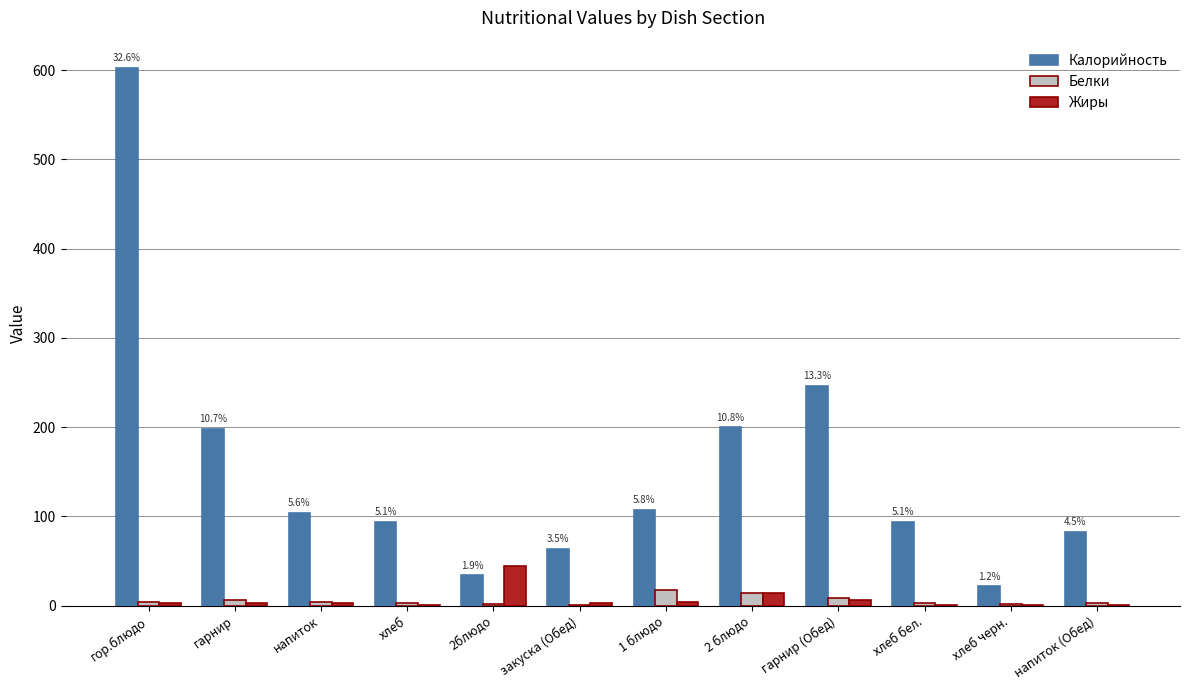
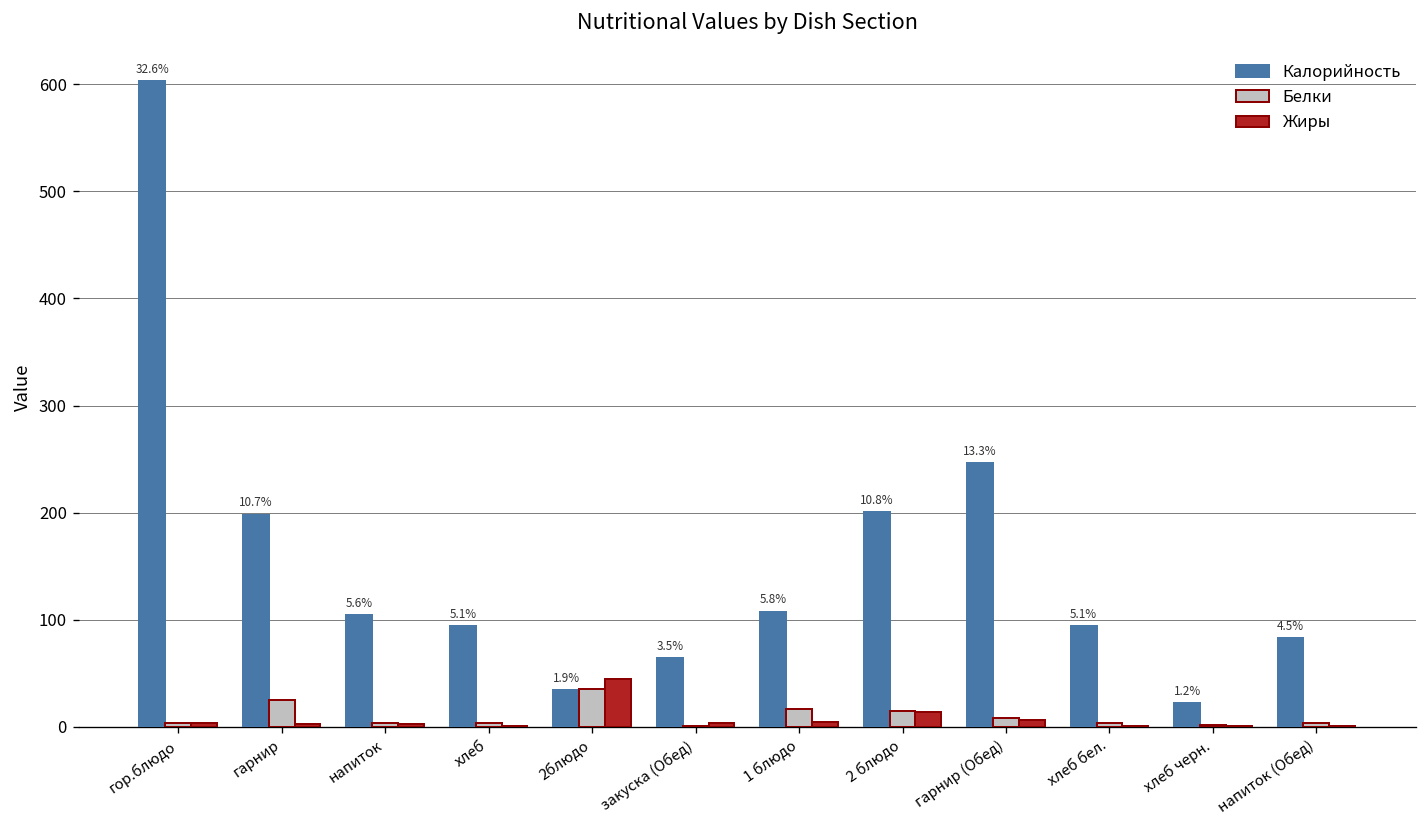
Белки, гарнир: 10 -> 20
Белки, 2блюдо: 0 -> 40
